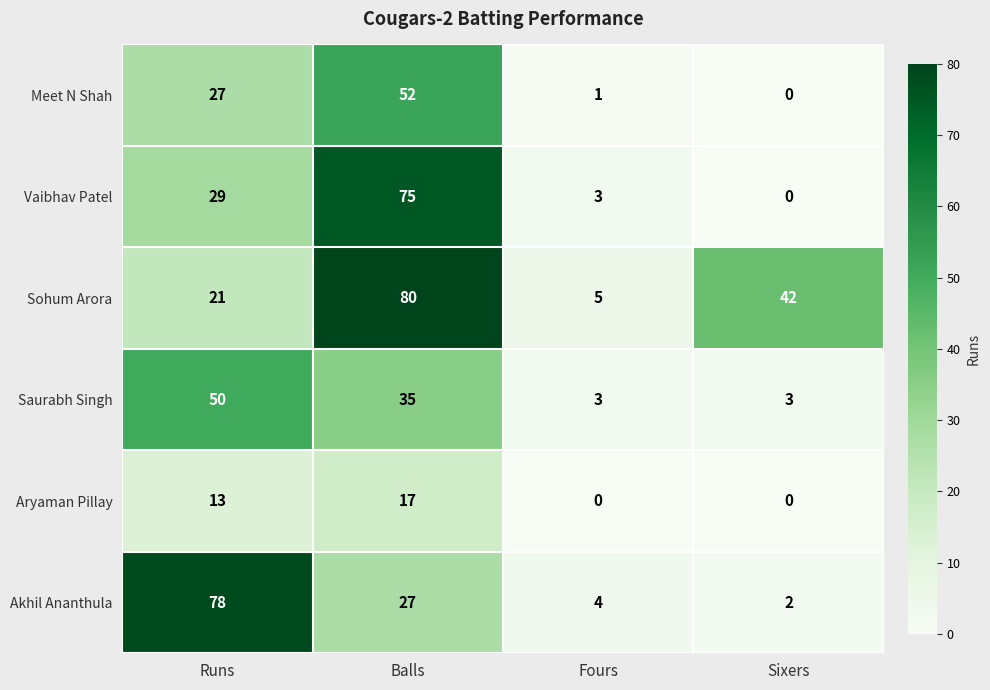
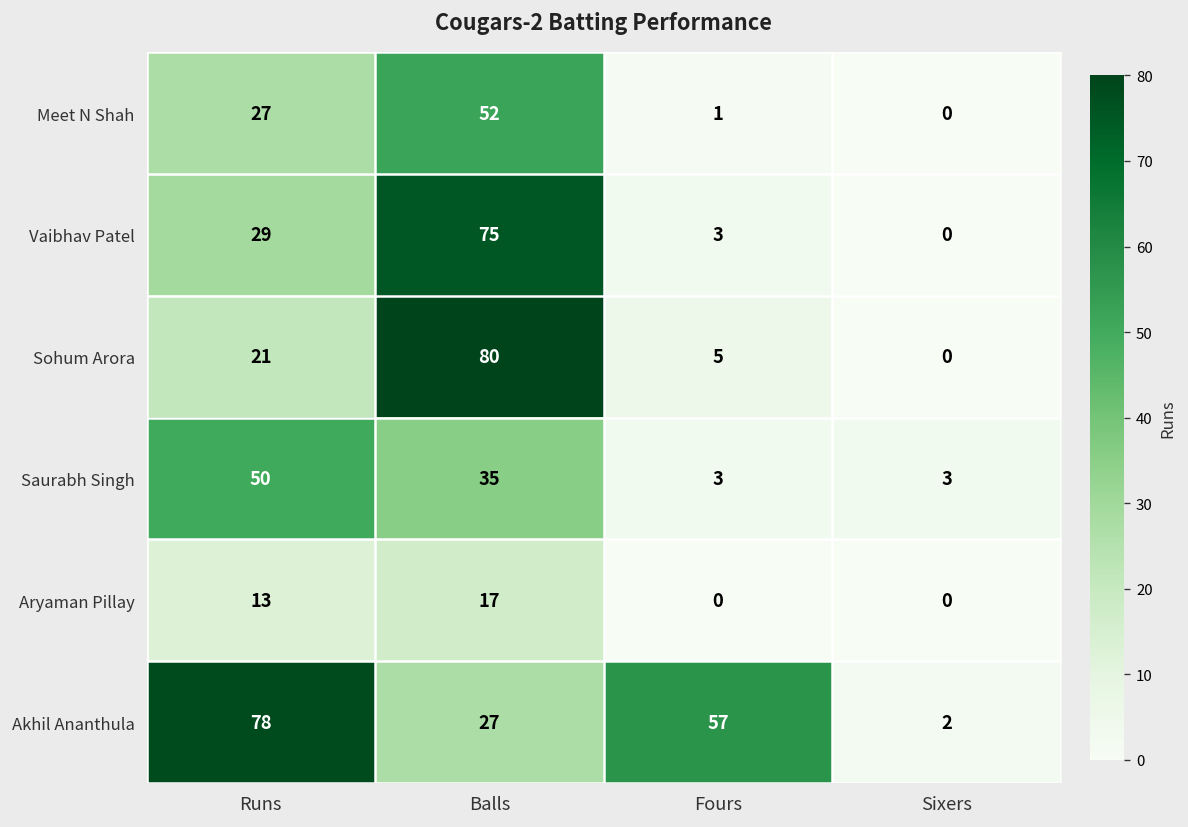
Sohum Arora, Sixers: 42 -> 0
Akhil Ananthula, Fours: 4 -> 57
